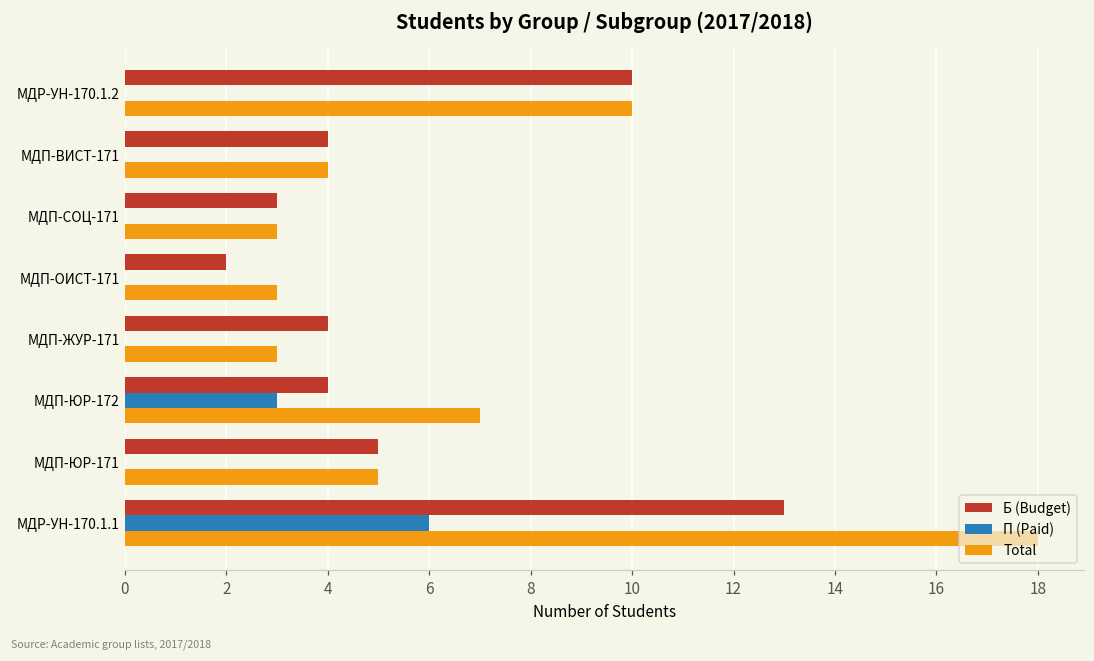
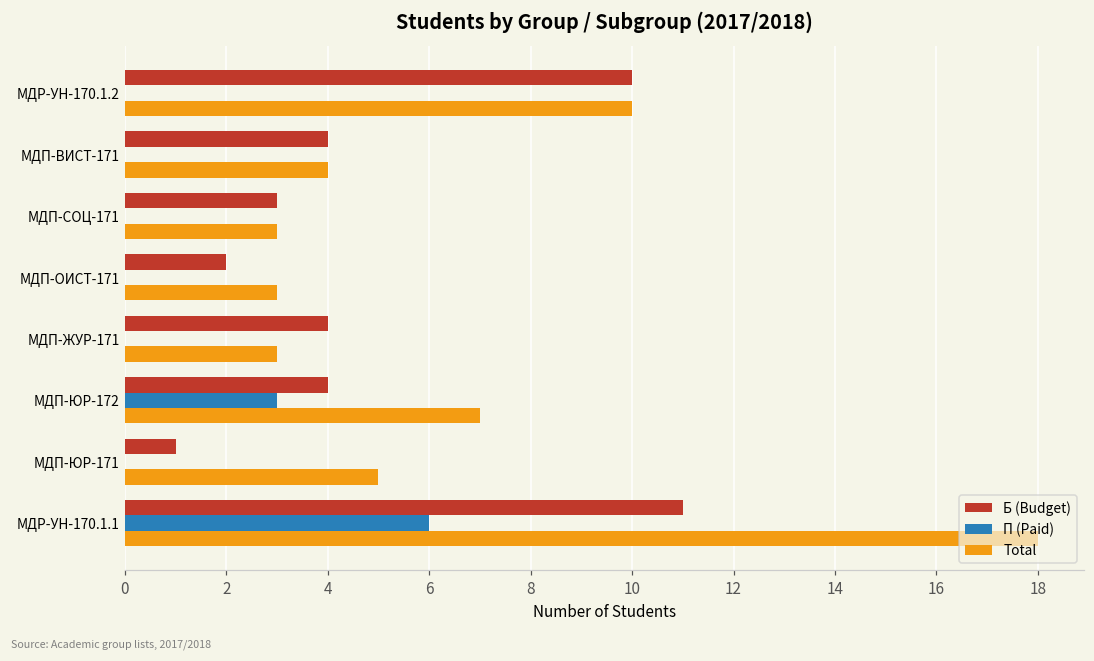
Б (Budget), МДП-ЮР-171: 5 -> 1
Б (Budget), МДР-УН-170.1.1: 13 -> 11
